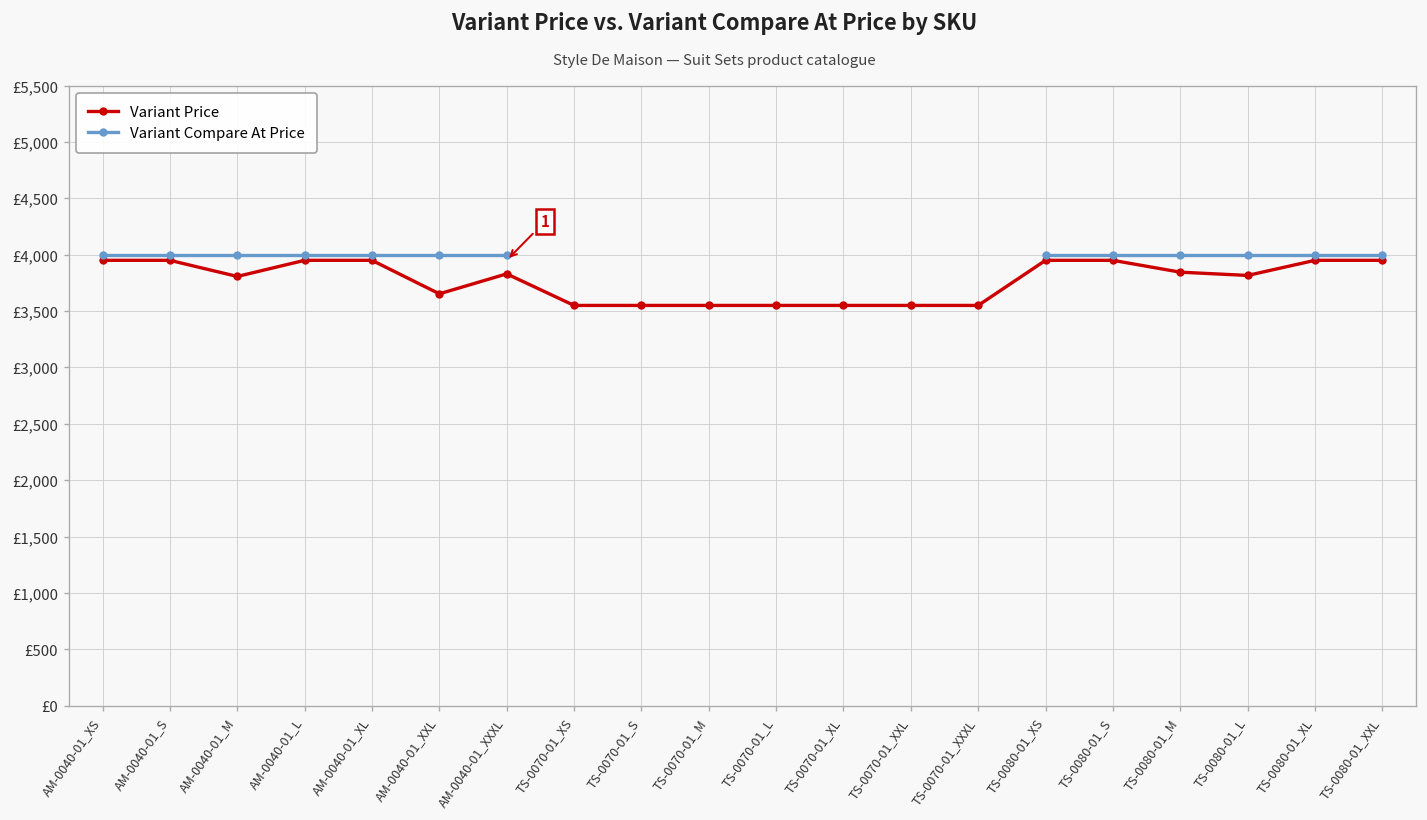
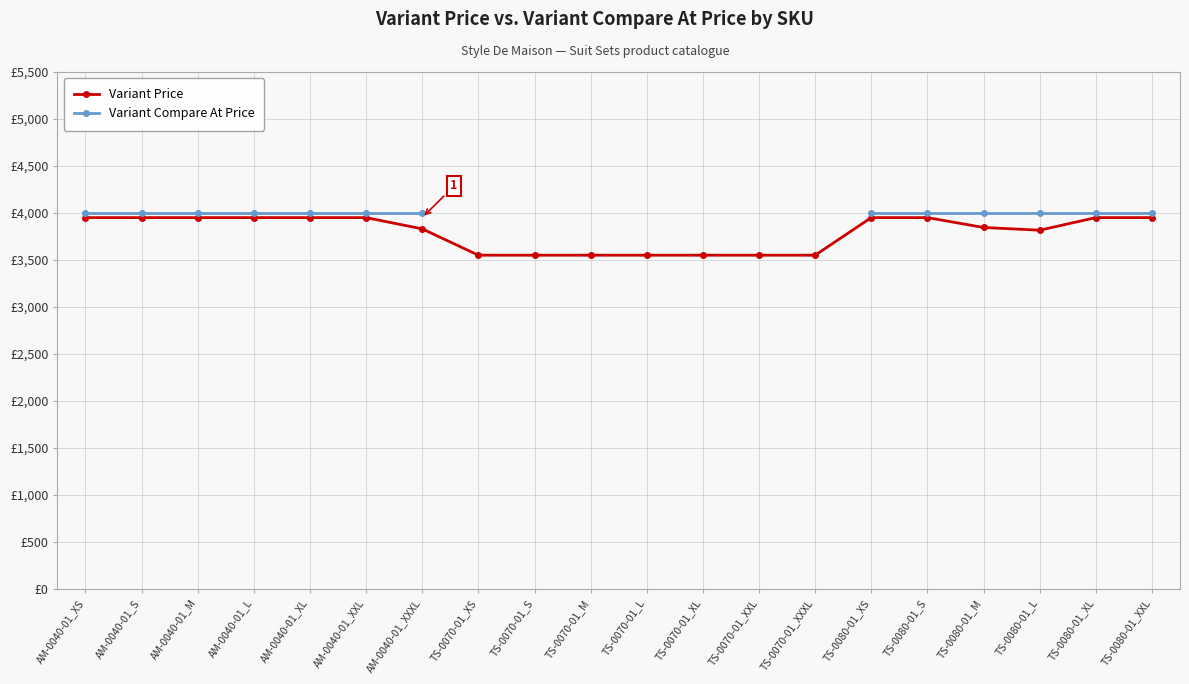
Variant Price, AM-0040-01_M: £3,800 -> £4,000
Variant Price, AM-0040-01_XXL: £3,700 -> £4,000
